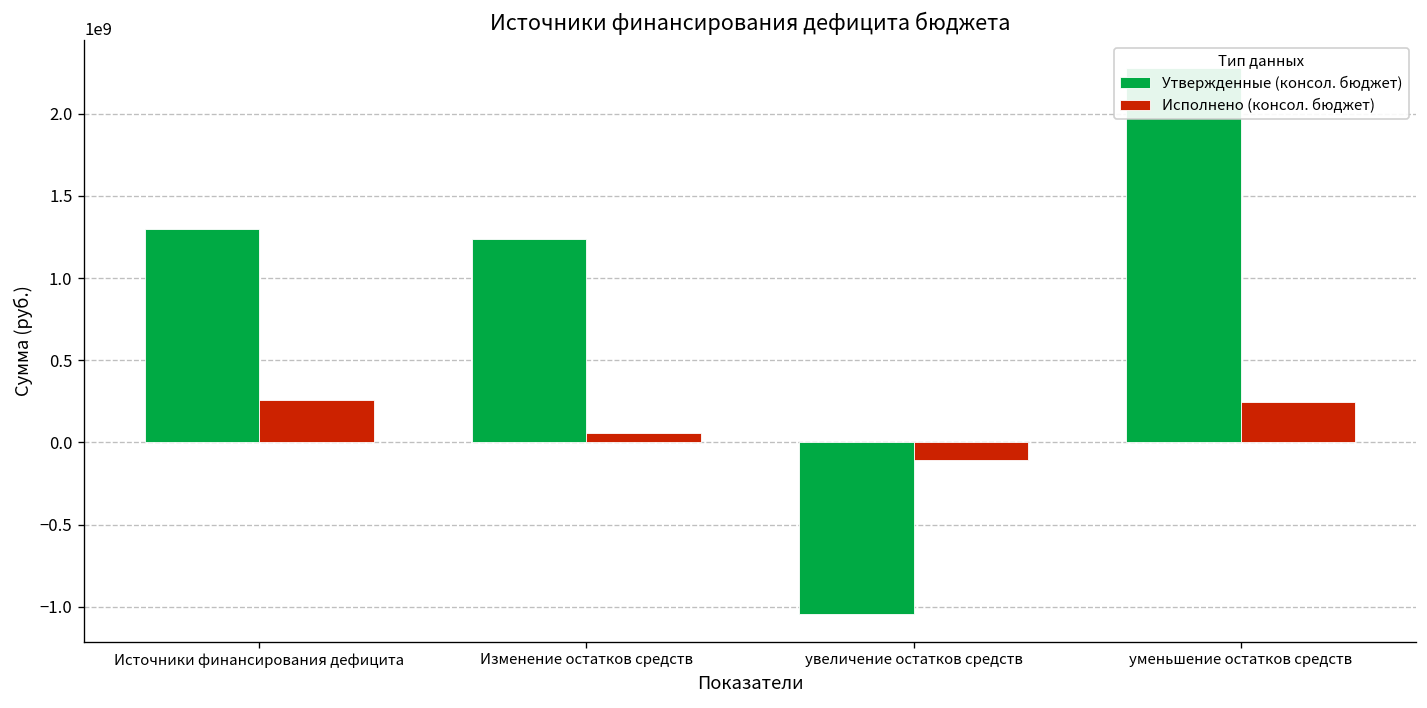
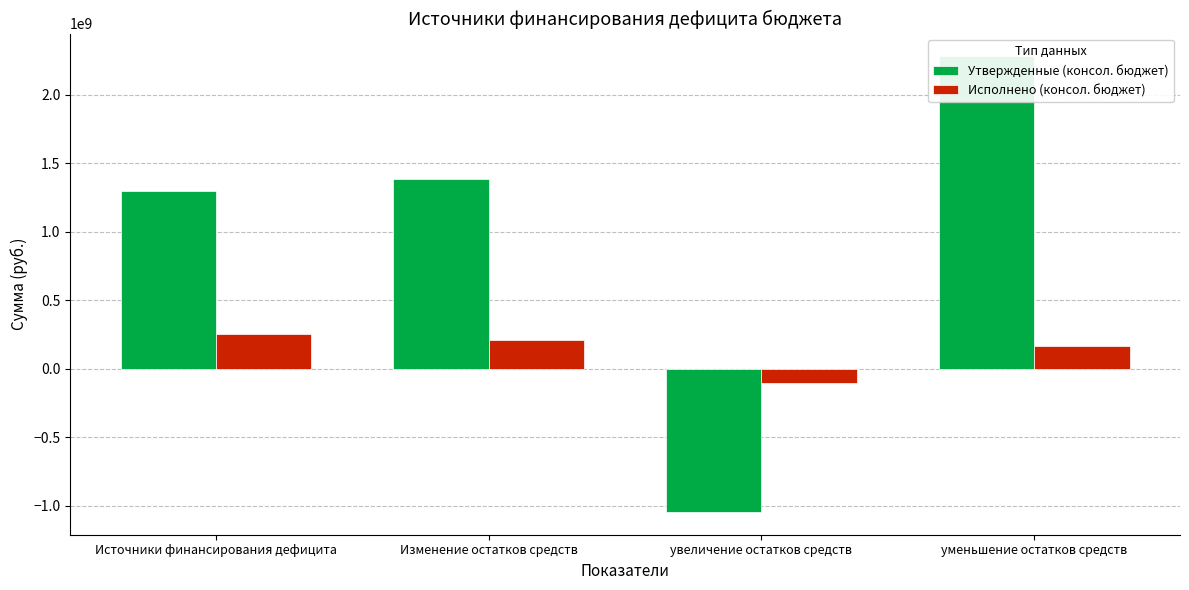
Утвержденные (консол. бюджет), Изменение остатков средств: 1230000000 -> 1390000000
Исполнено (консол. бюджет), Изменение остатков средств: 60000000 -> 210000000
Исполнено (консол. бюджет), уменьшение остатков средств: 250000000 -> 170000000
